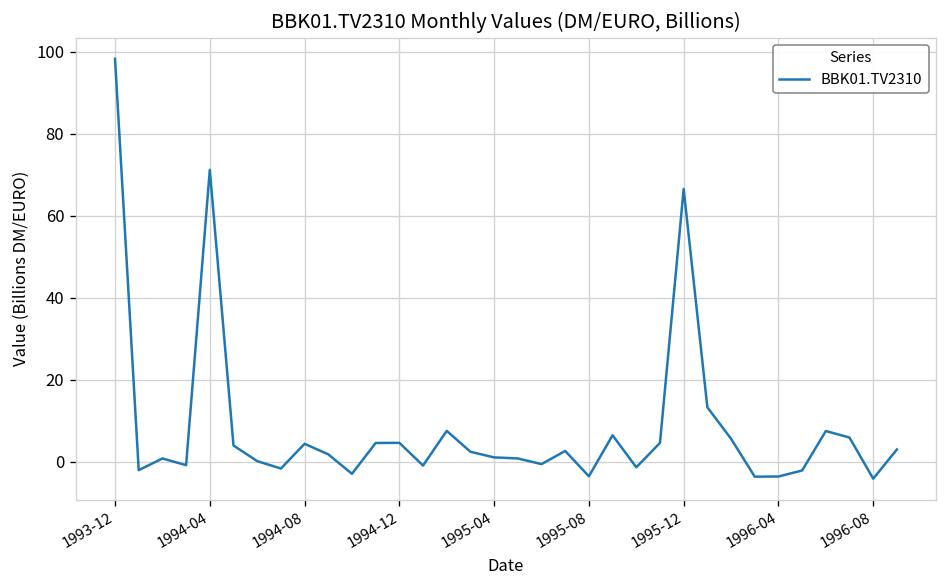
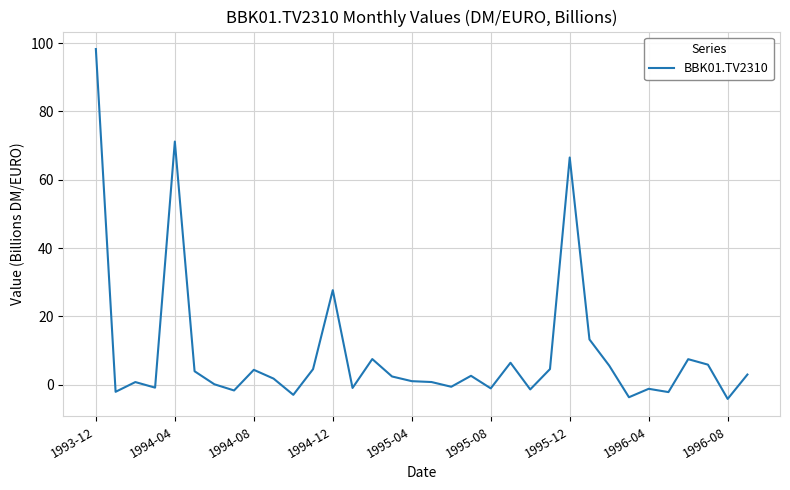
1994-12: 5 -> 28
1995-08: -4 -> -1
1996-04: -4 -> -1
